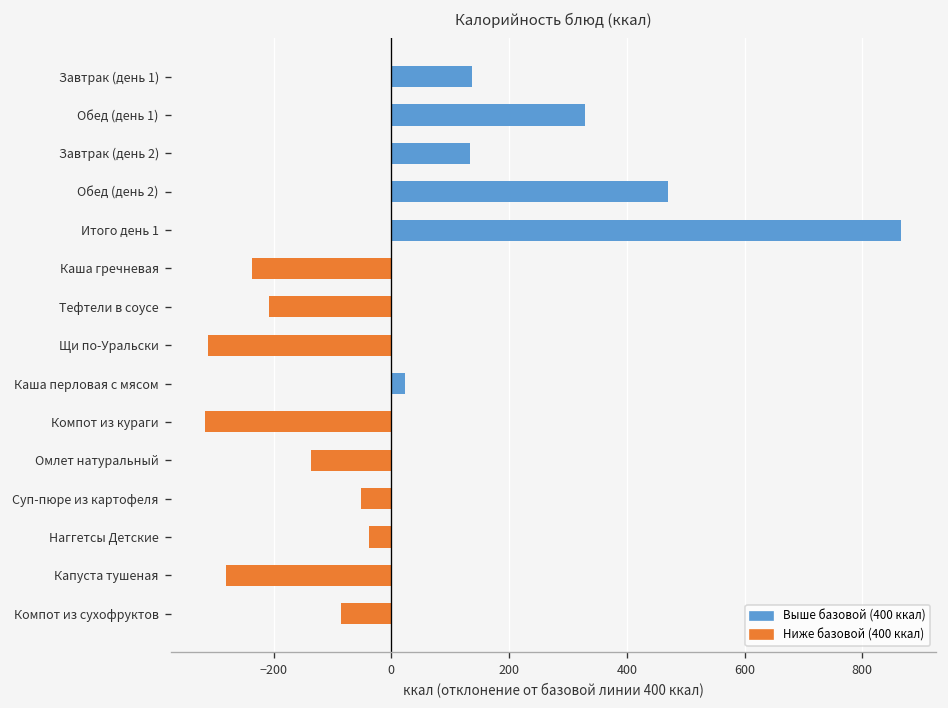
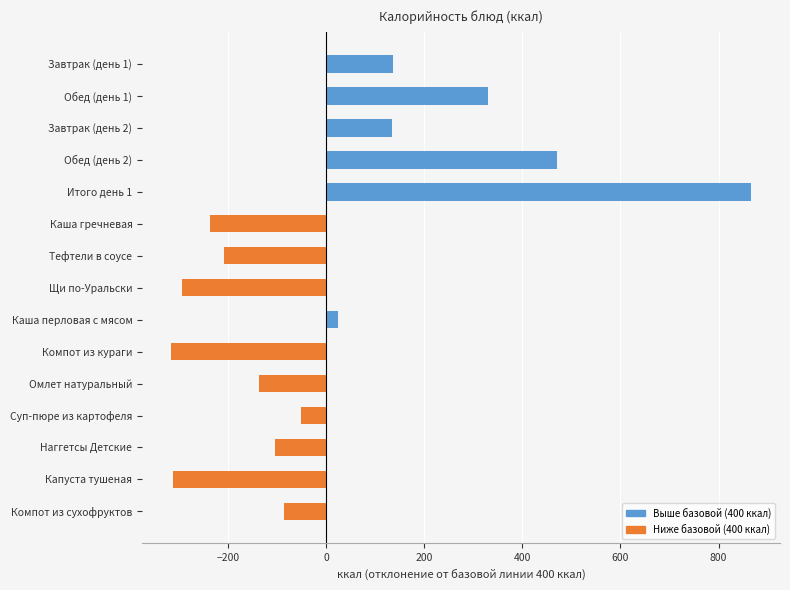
Щи по-Уральски: -310 -> -290
Наггетсы Детские: -40 -> -100
Капуста тушеная: -280 -> -310
